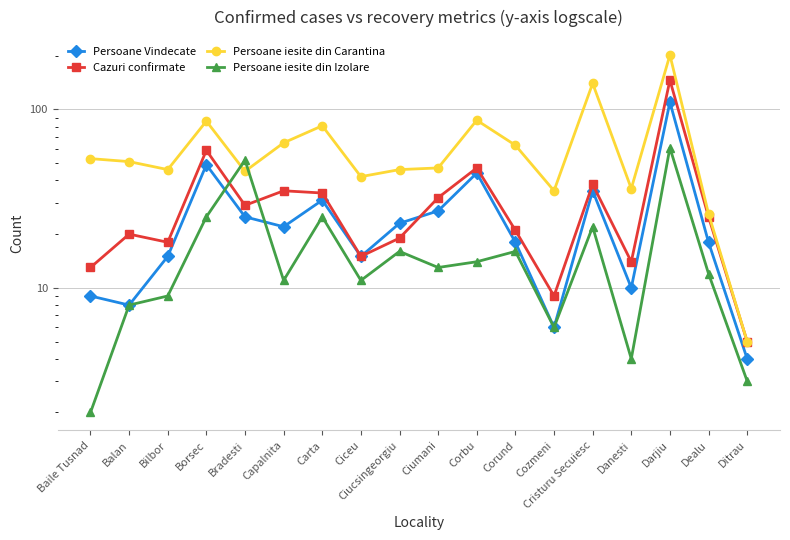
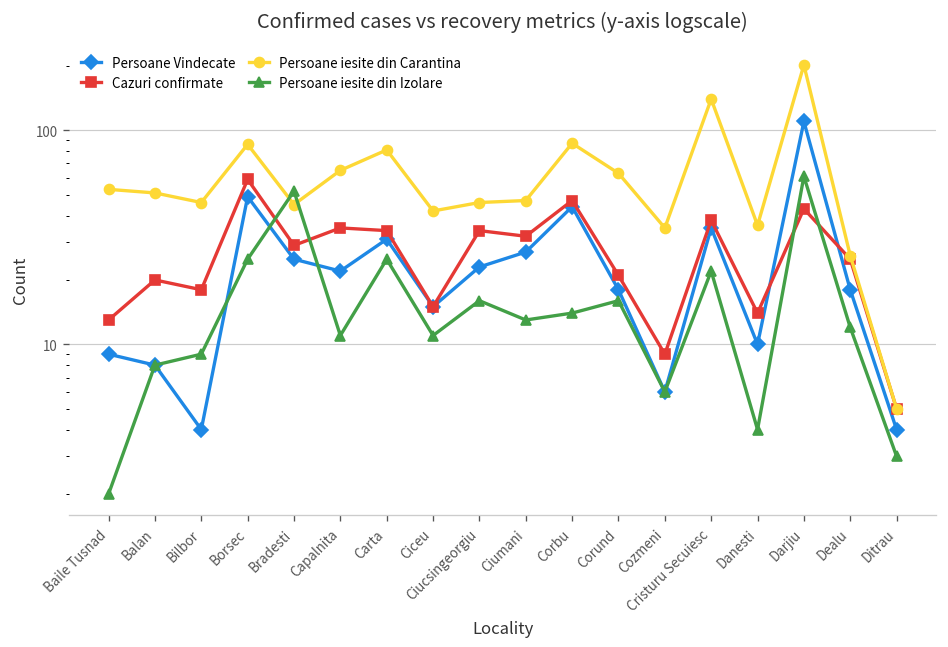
Persoane Vindecate, Bilbor: 15 -> 4
Cazuri confirmate, Ciucsingeorgiu: 19 -> 34
Cazuri confirmate, Darjiu: 150 -> 43
